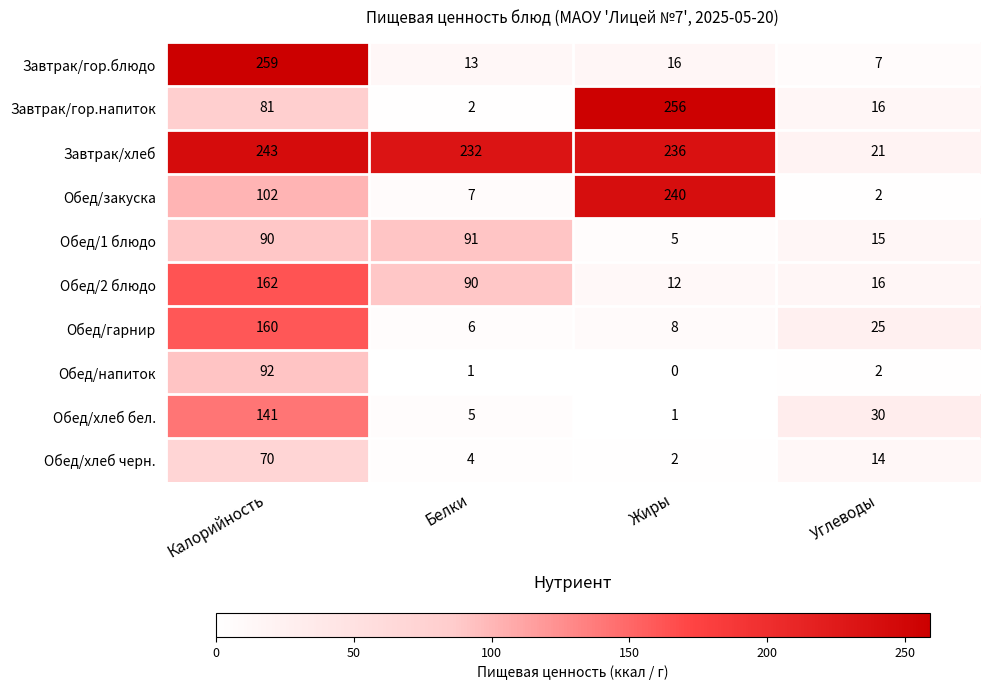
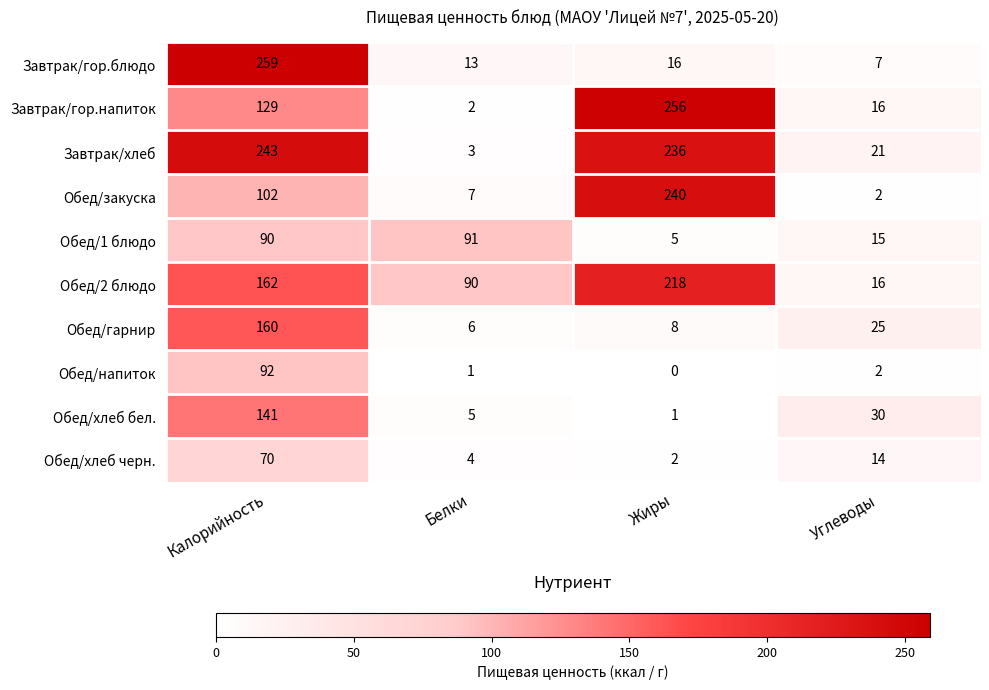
Завтрак/гор.напиток, Калорийность: 81 -> 129
Завтрак/хлеб, Белки: 232 -> 3
Обед/2 блюдо, Жиры: 12 -> 218
